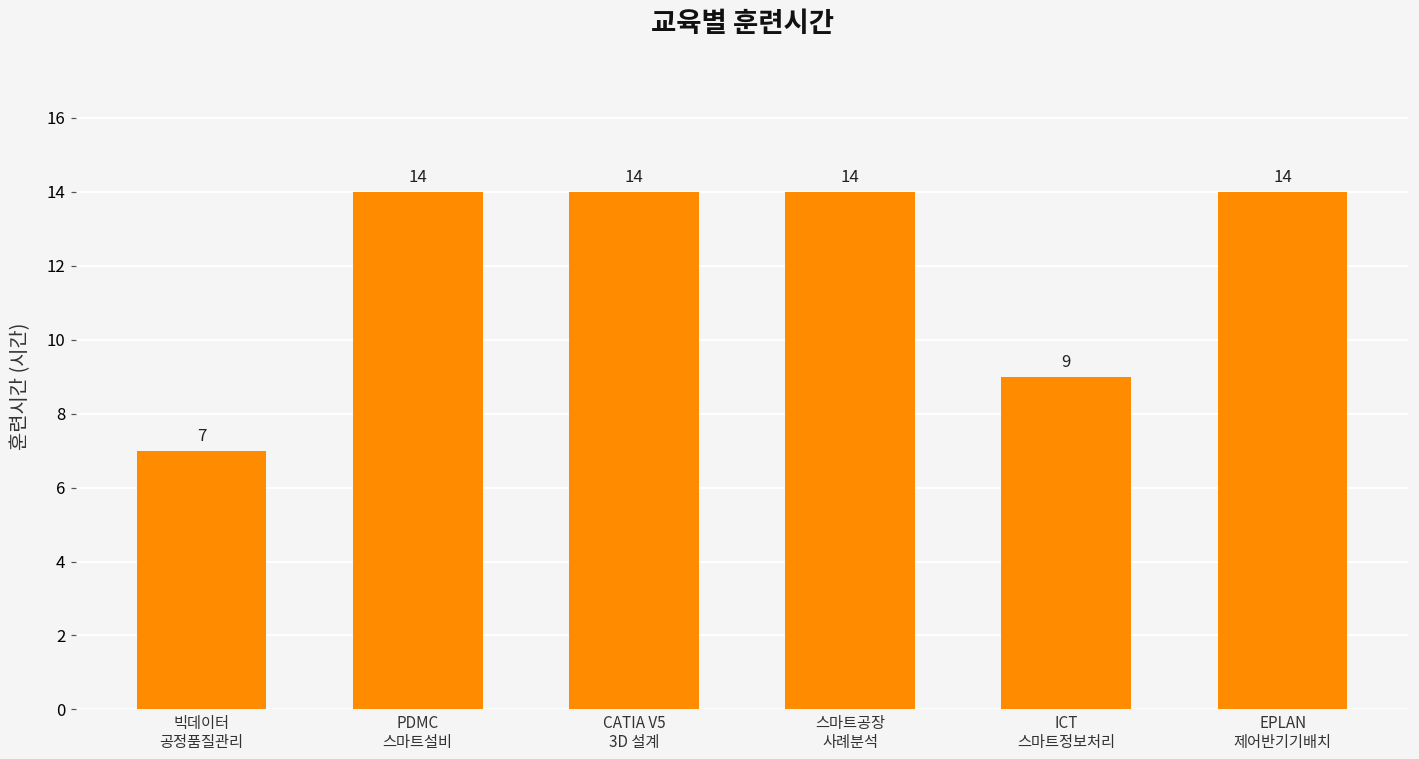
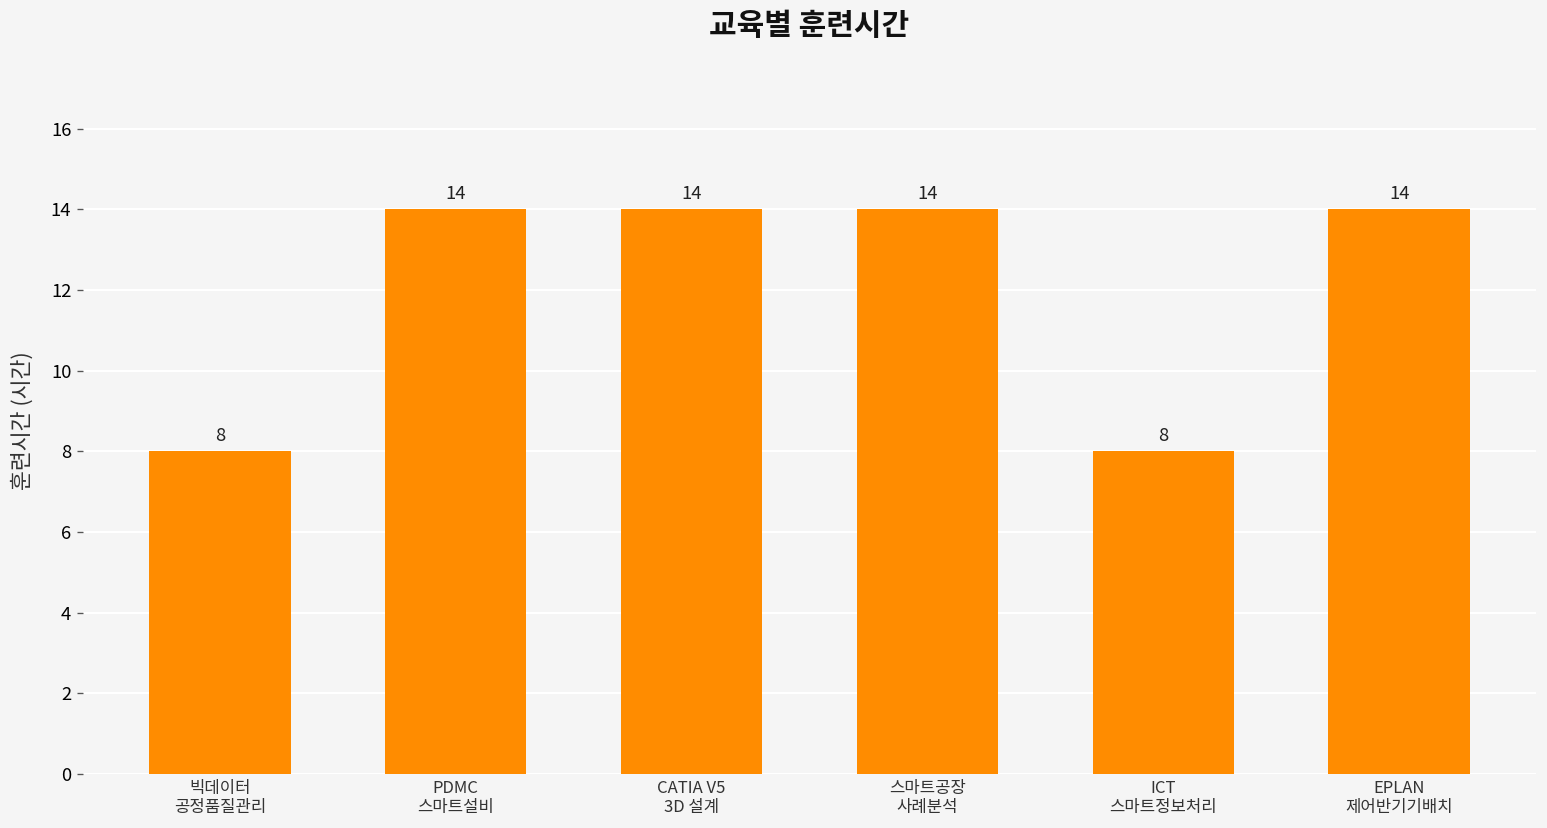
빅데이터 공정품질관리: 7 -> 8
ICT 스마트정보처리: 9 -> 8
